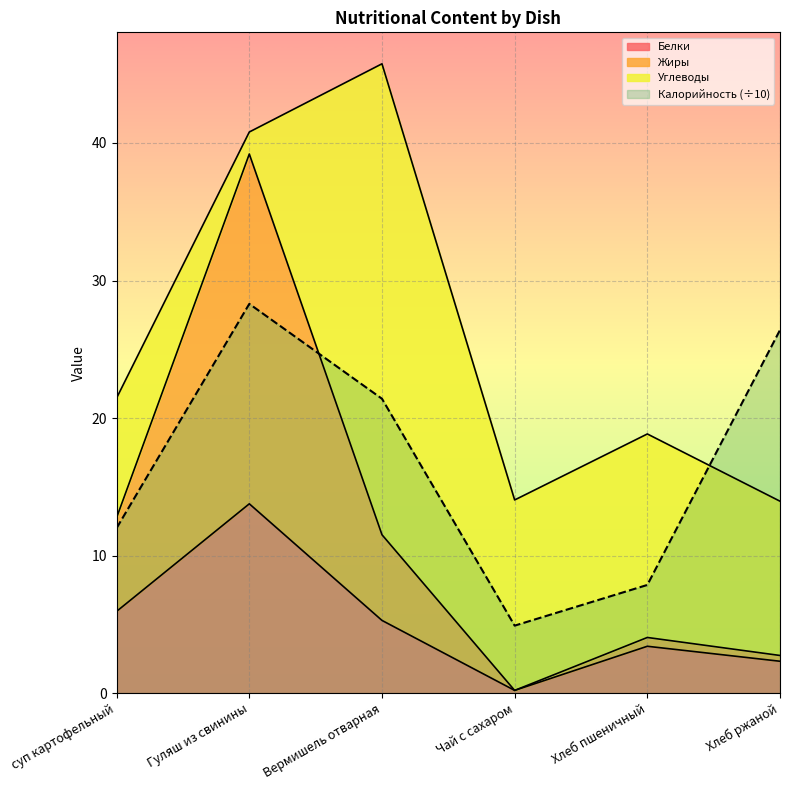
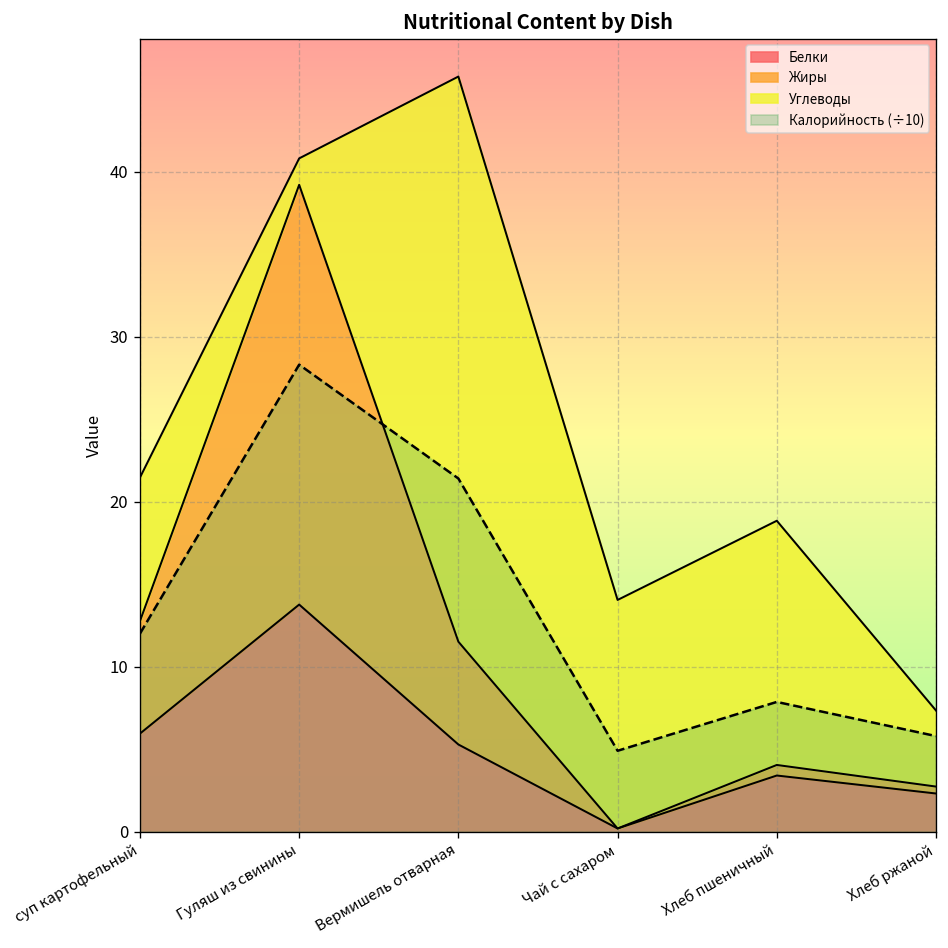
Углеводы, Хлеб ржаной: 11.2 -> 4.6
Калорийность (÷10), Хлеб ржаной: 26.4 -> 5.8
